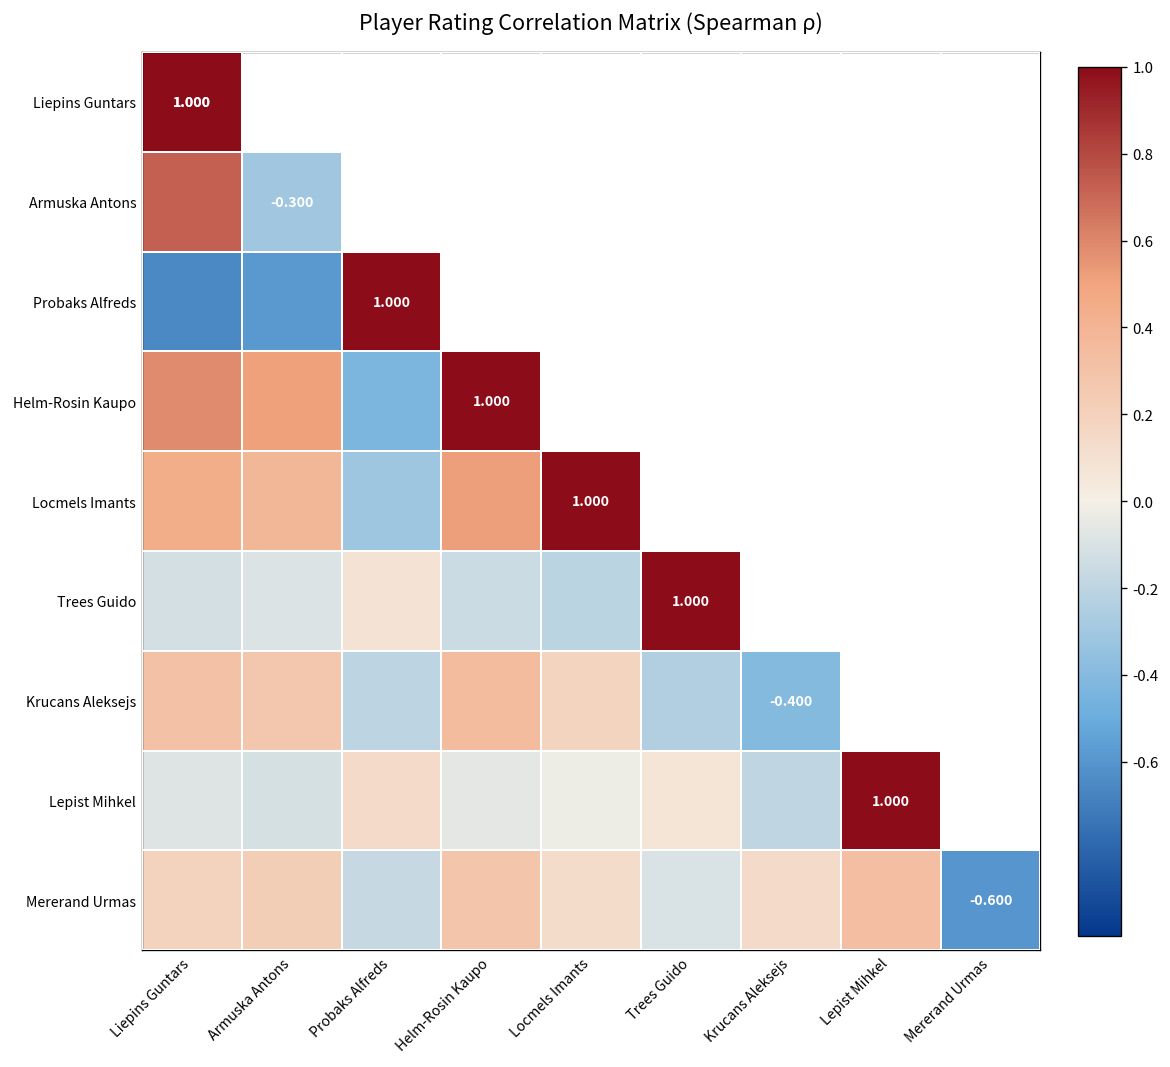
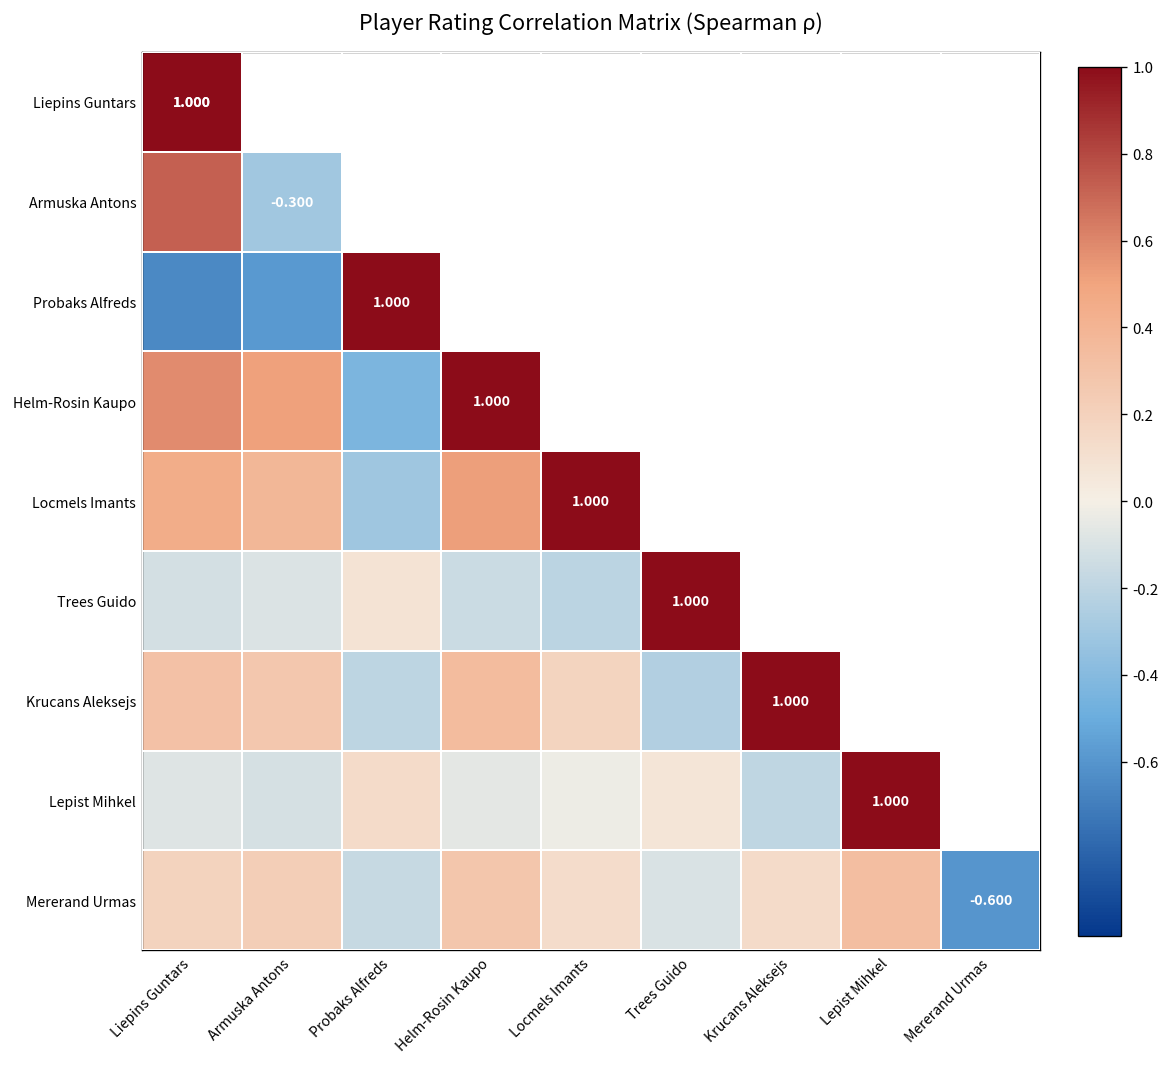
Krucans Aleksejs, Krucans Aleksejs: -0.400 -> 1.000
